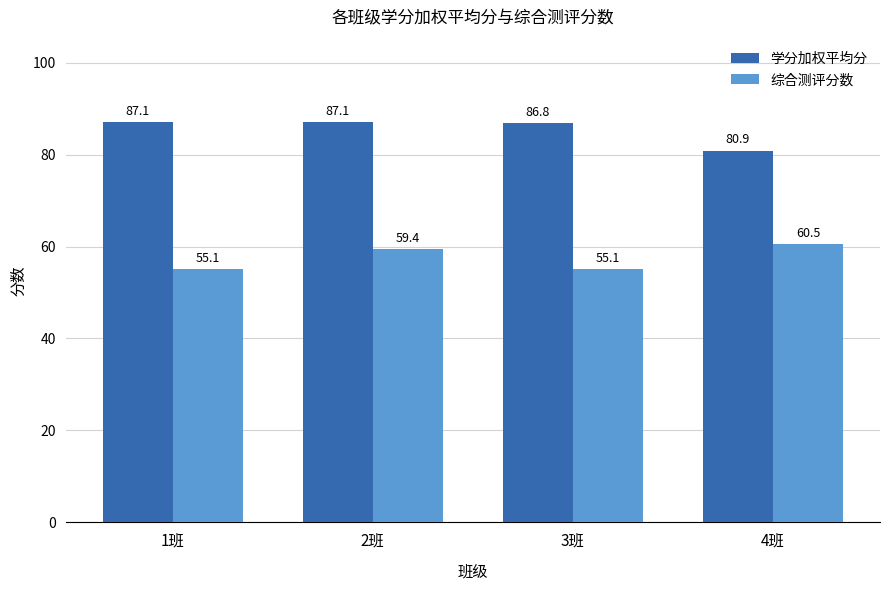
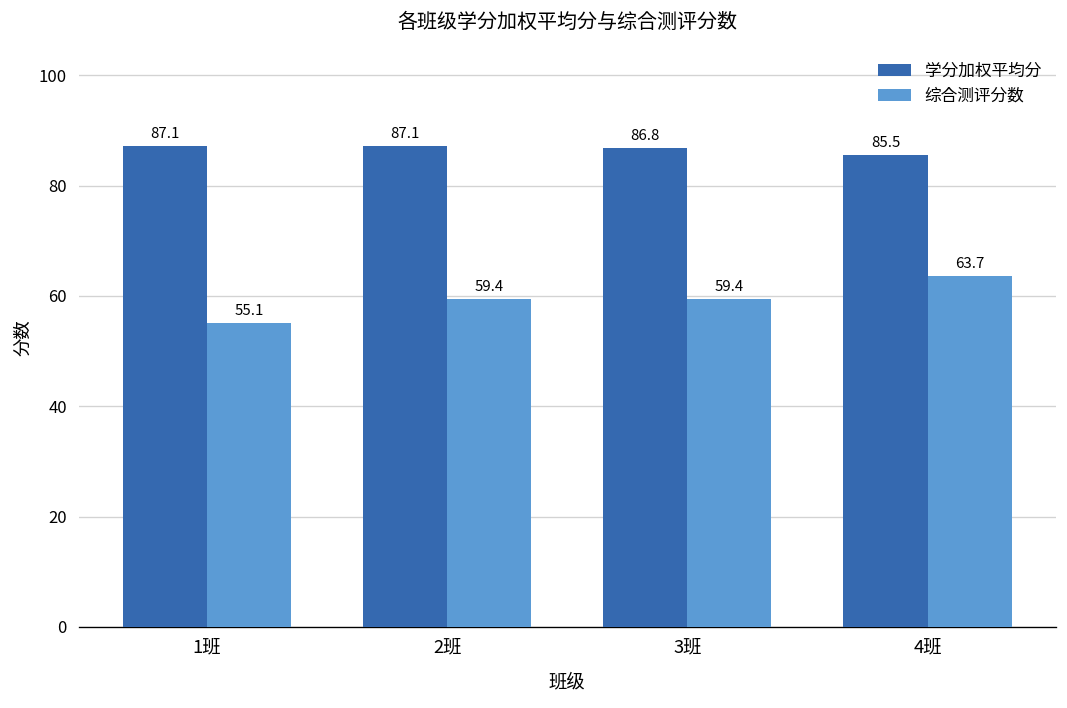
综合测评分数, 3班: 55.1 -> 59.4
学分加权平均分, 4班: 80.9 -> 85.5
综合测评分数, 4班: 60.5 -> 63.7
